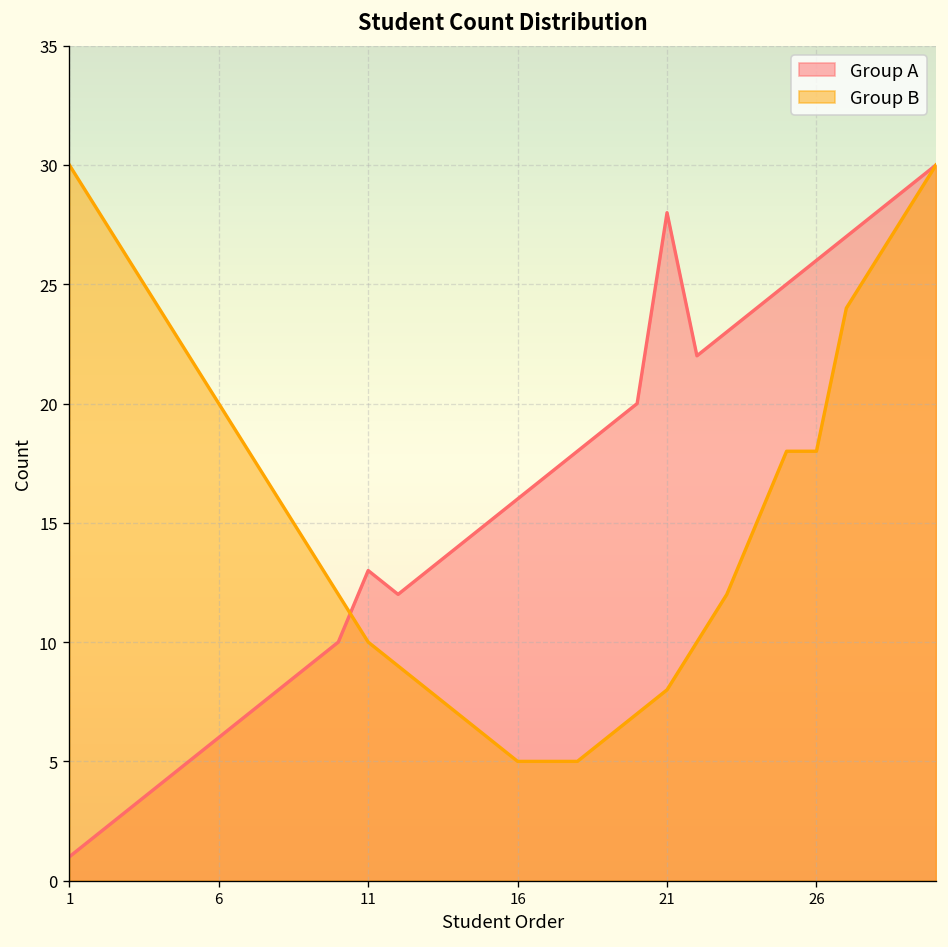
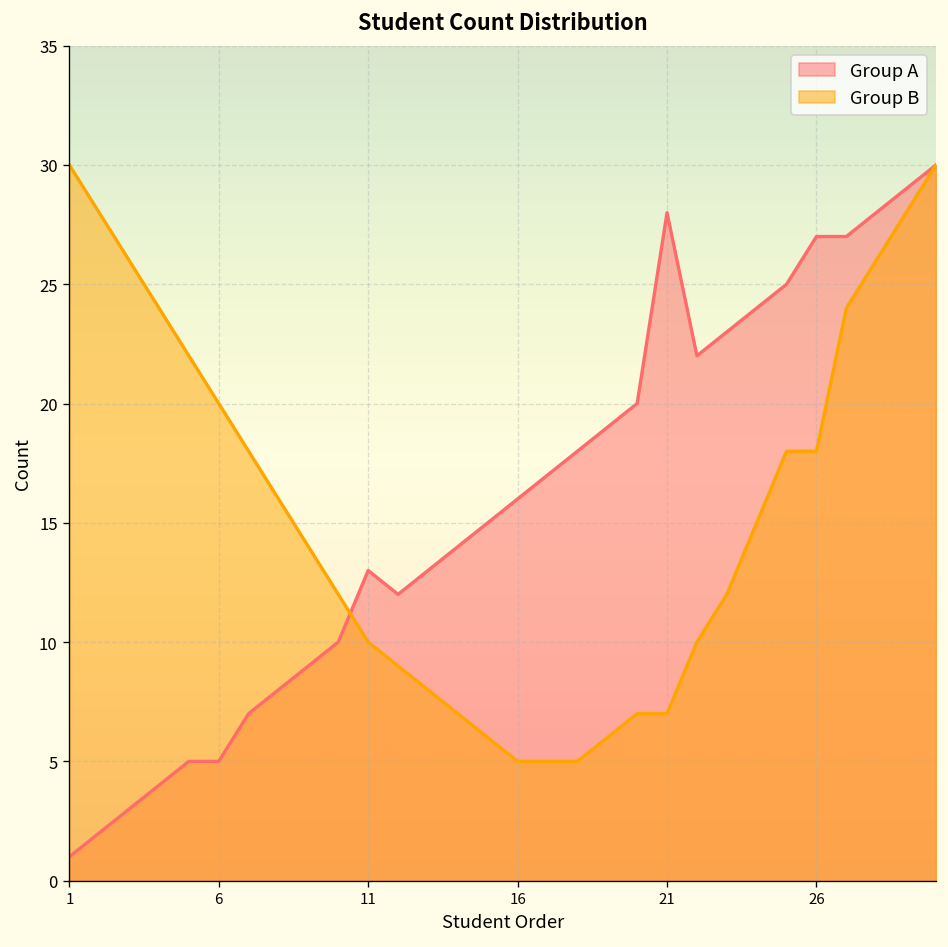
Group A, 6: 6 -> 5
Group B, 21: 8 -> 7
Group A, 26: 26 -> 27
